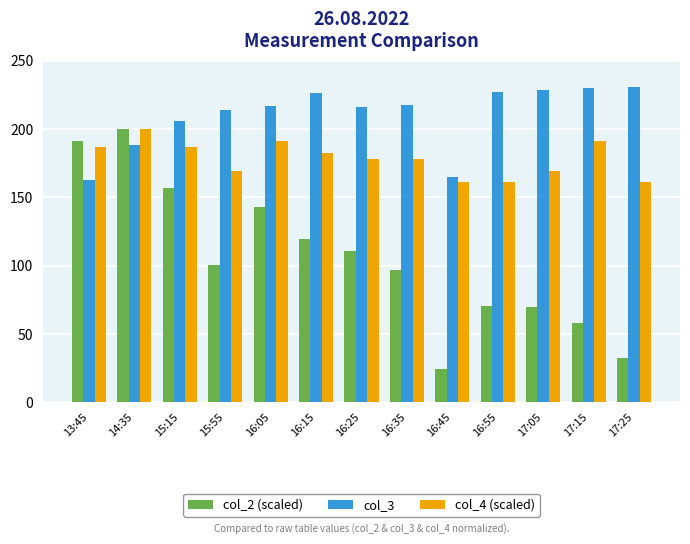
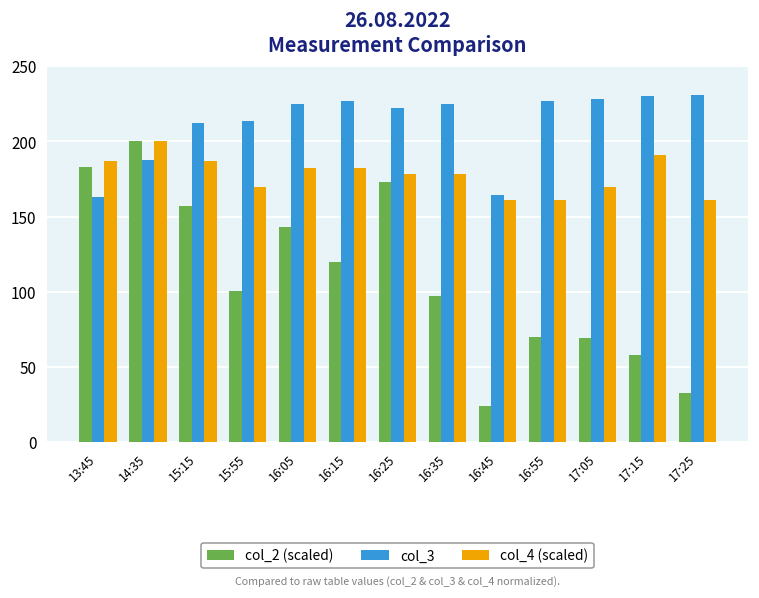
col_2 (scaled), 13:45: 191 -> 183
col_3, 15:15: 206 -> 212
col_3, 16:05: 217 -> 225
col_4 (scaled), 16:05: 191 -> 183
col_2 (scaled), 16:25: 111 -> 173
col_3, 16:25: 216 -> 222
col_3, 16:35: 217 -> 225
